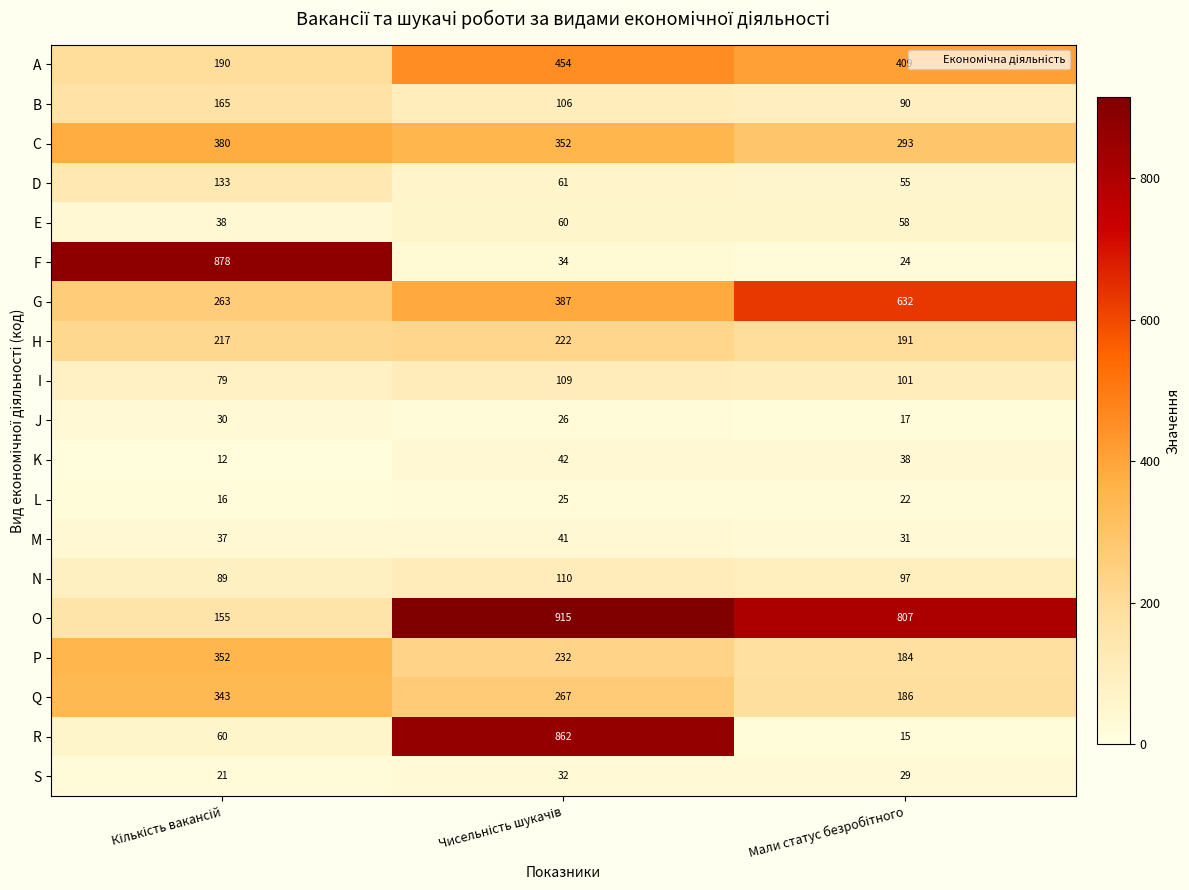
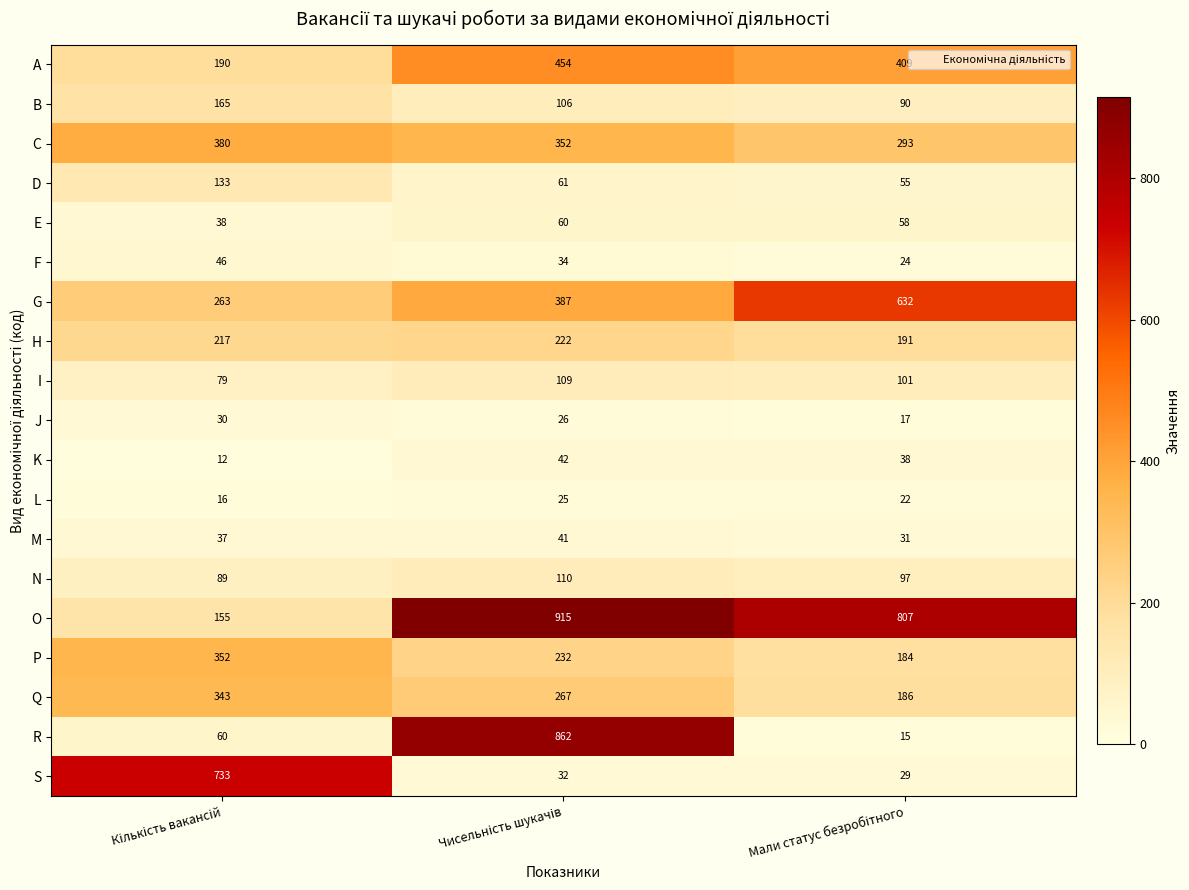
F, Кількість вакансій: 878 -> 46
S, Кількість вакансій: 21 -> 733
